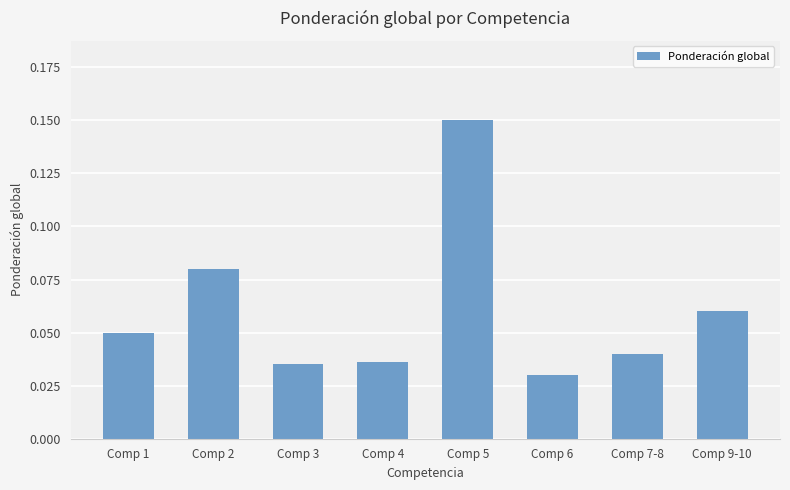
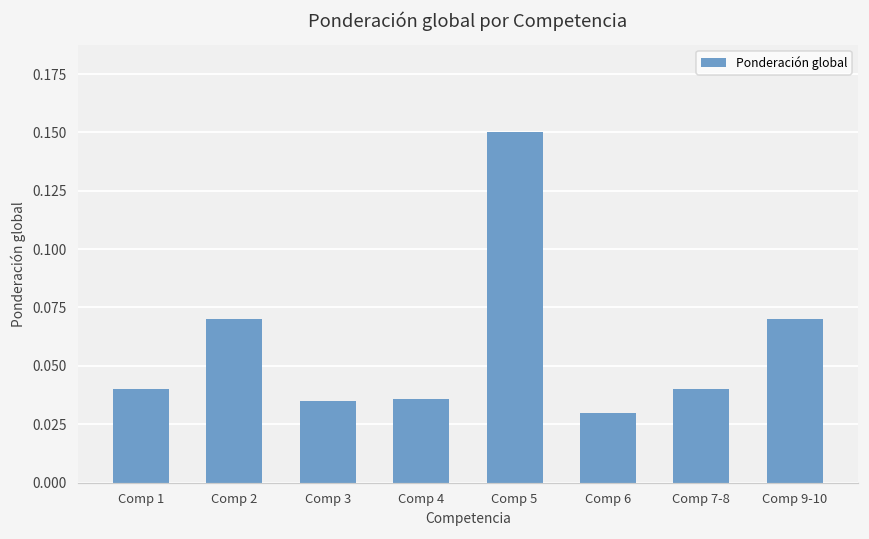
Comp 1: 0.05 -> 0.04
Comp 2: 0.08 -> 0.07
Comp 9-10: 0.06 -> 0.07
